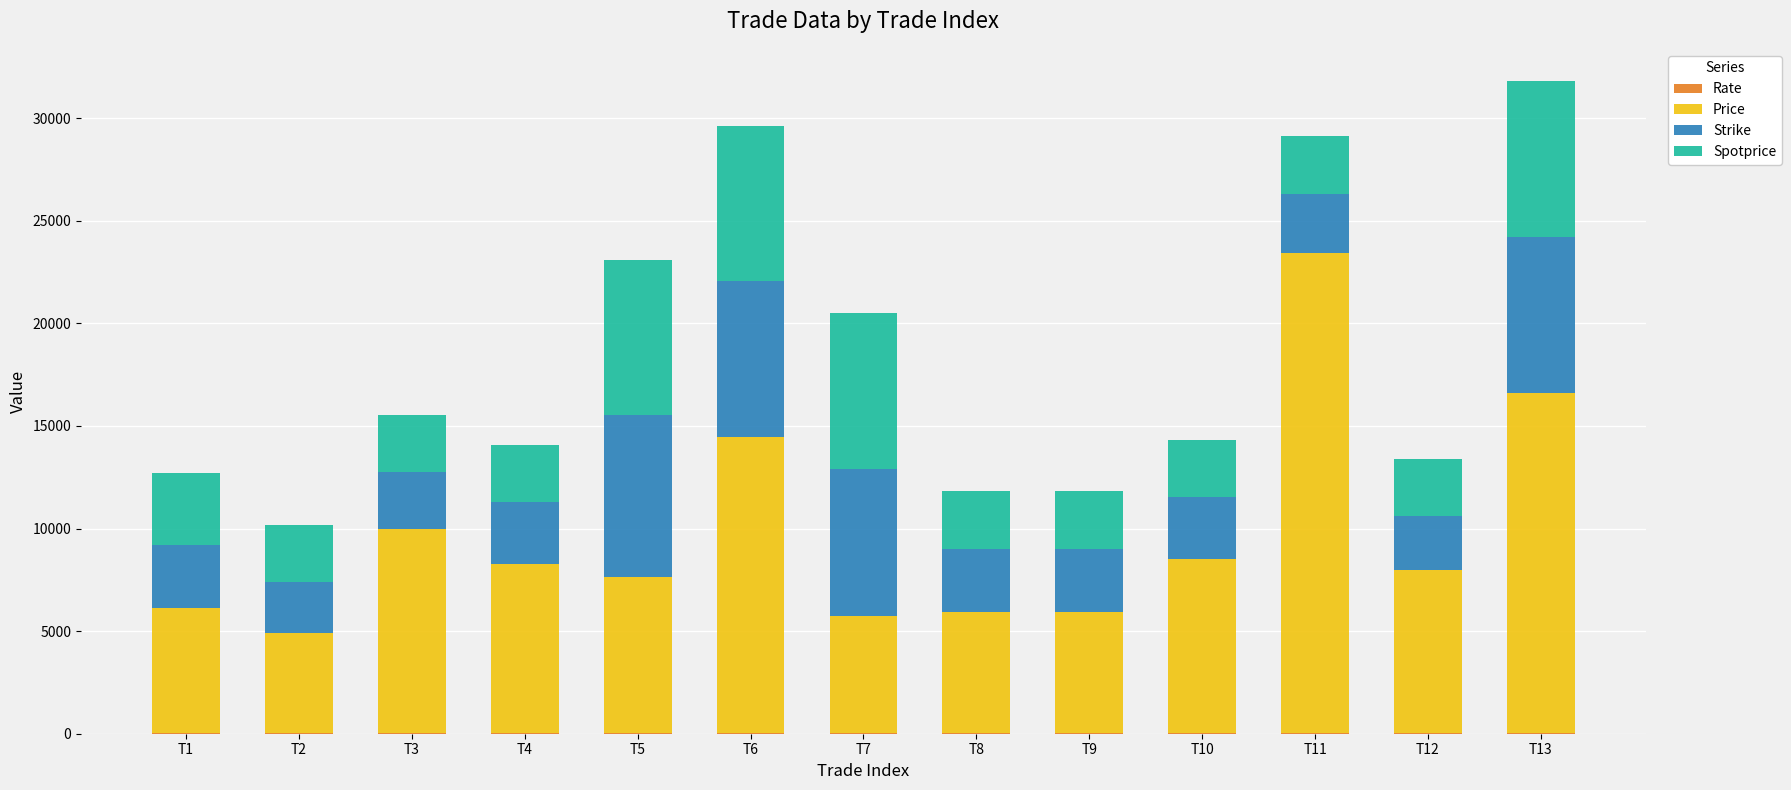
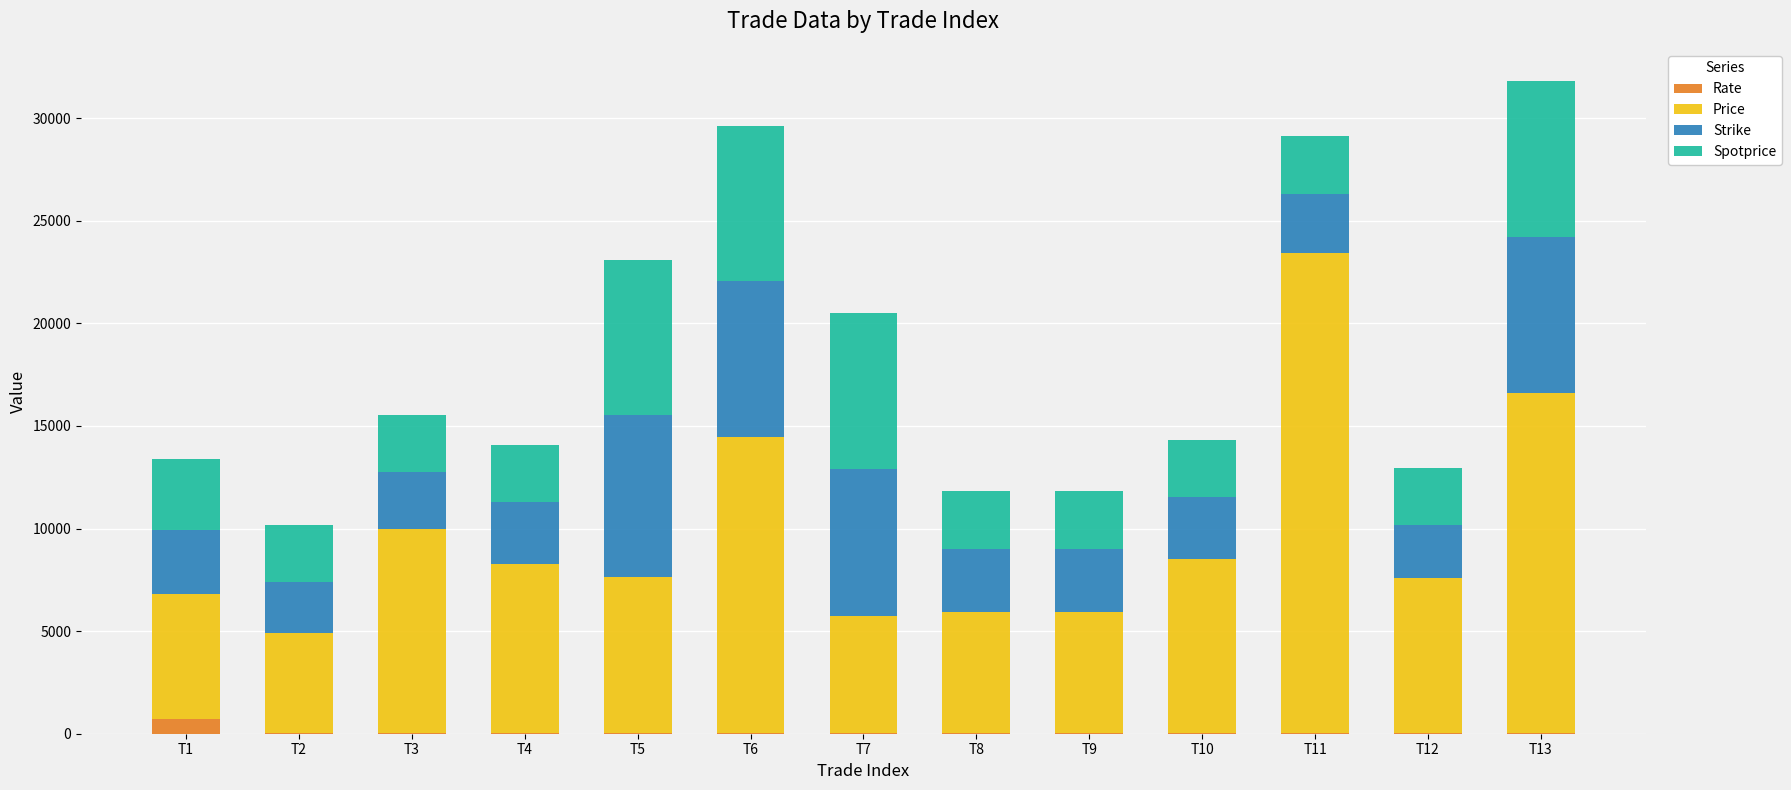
Rate, T1: 0 -> 700
Price, T12: 8000 -> 7600
